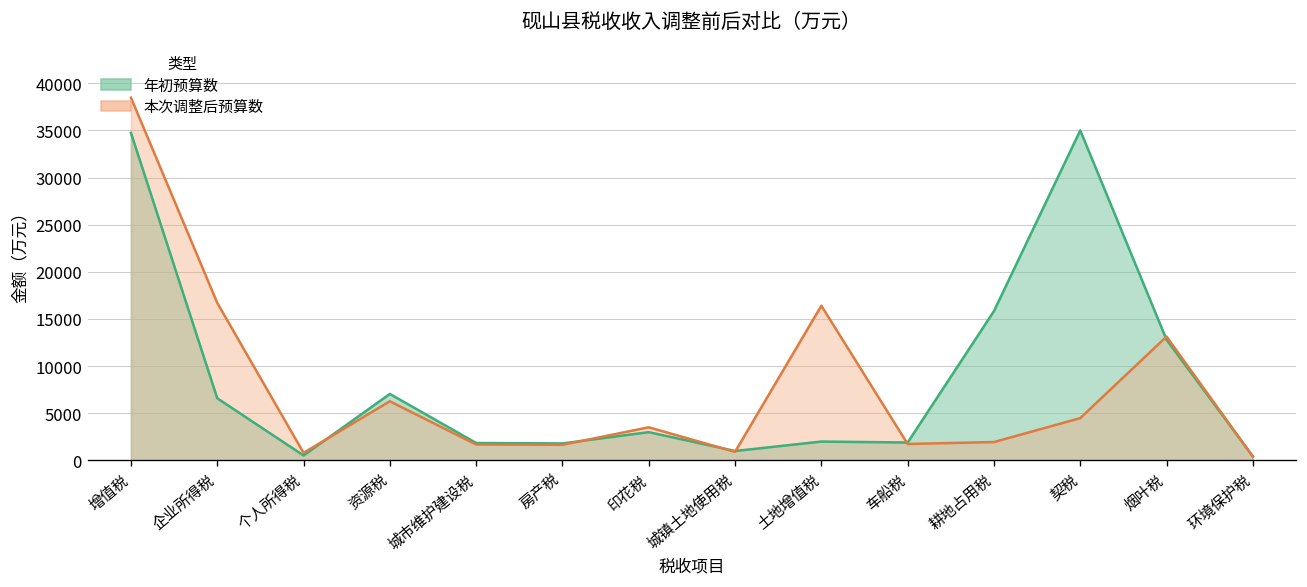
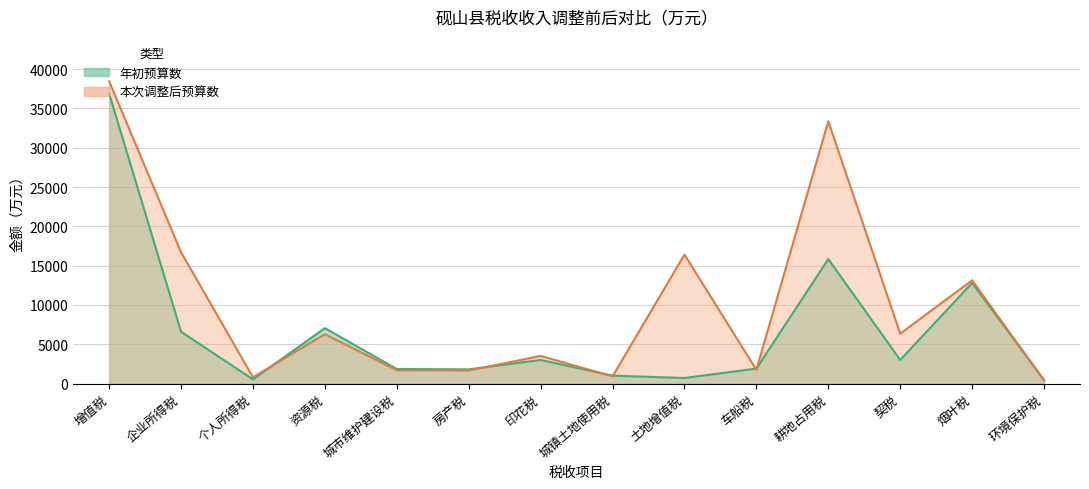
年初预算数, 增值税: 35000 -> 37000
年初预算数, 土地增值税: 2000 -> 1000
本次调整后预算数, 耕地占用税: 2000 -> 33000
年初预算数, 契税: 35000 -> 3000
本次调整后预算数, 契税: 4000 -> 6000
